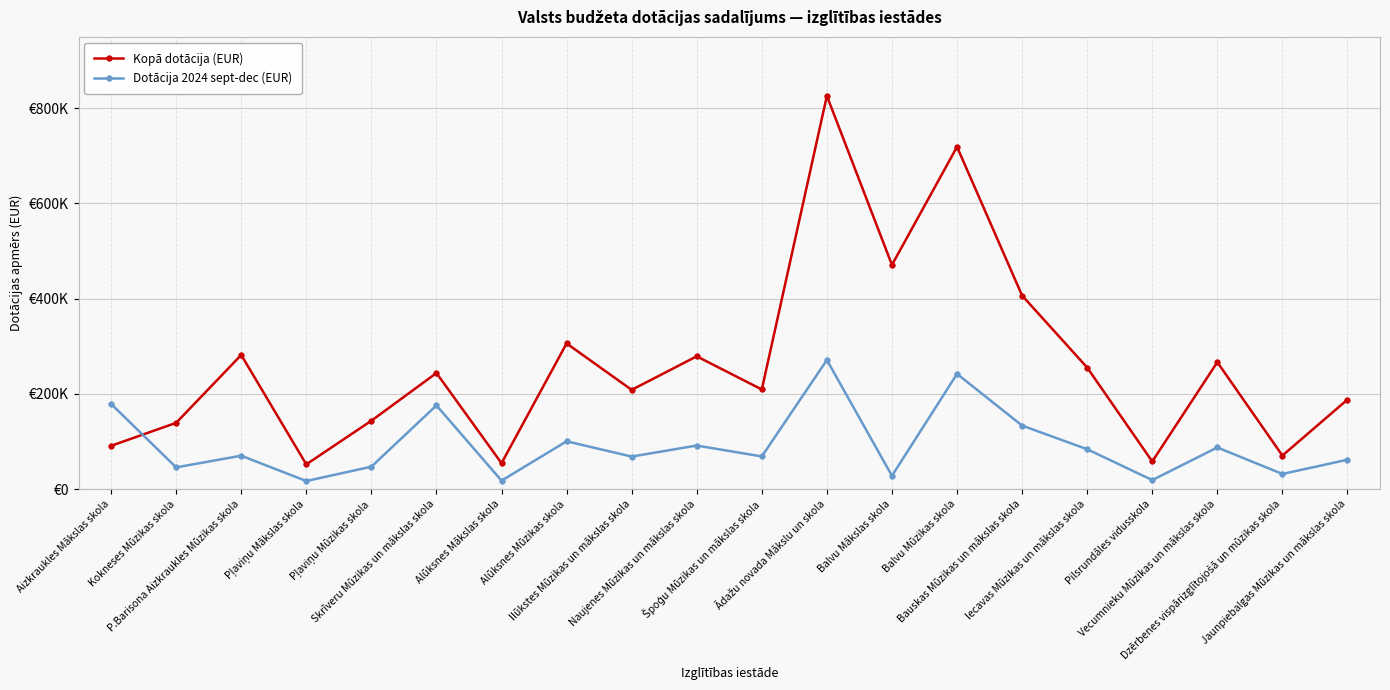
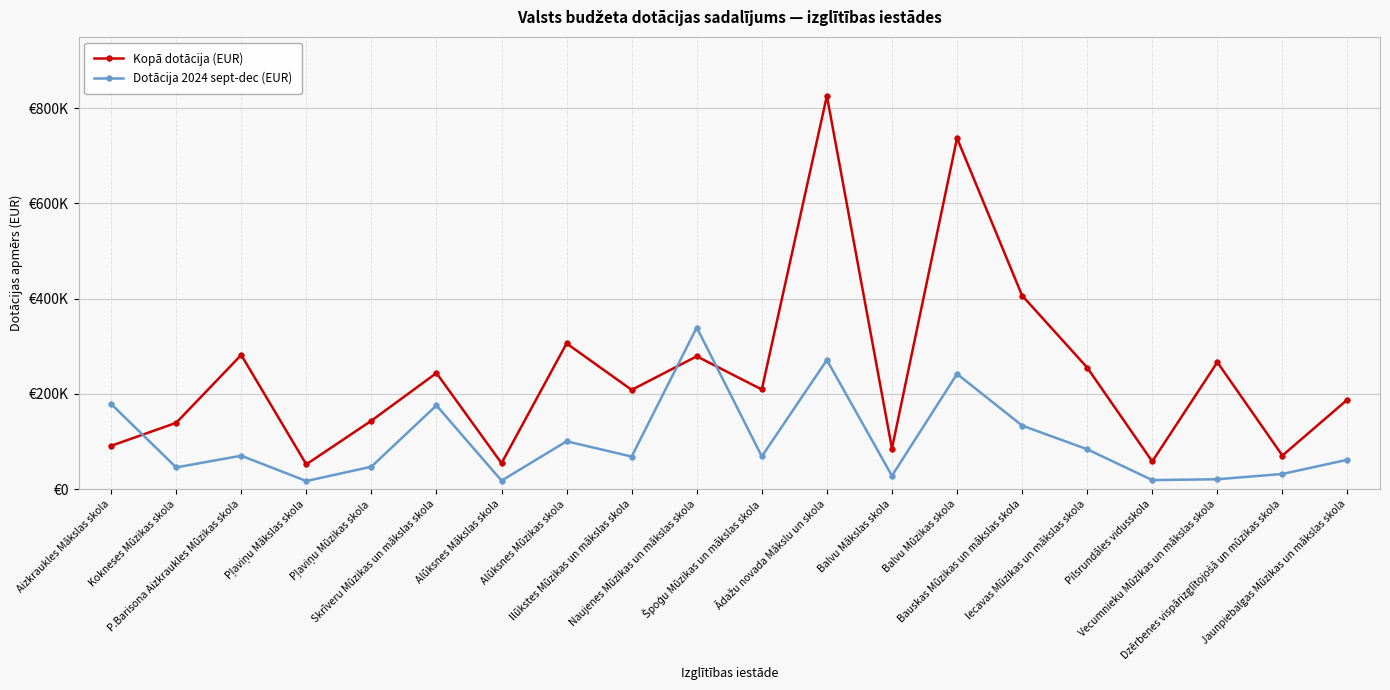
Dotācija 2024 sept-dec (EUR), Naujenes Mūzikas un mākslas skola: €90000 -> €340000
Kopā dotācija (EUR), Balvu Mākslas skola: €470000 -> €90000
Kopā dotācija (EUR), Balvu Mūzikas skola: €720000 -> €740000
Dotācija 2024 sept-dec (EUR), Vecumnieku Mūzikas un mākslas skola: €90000 -> €20000
